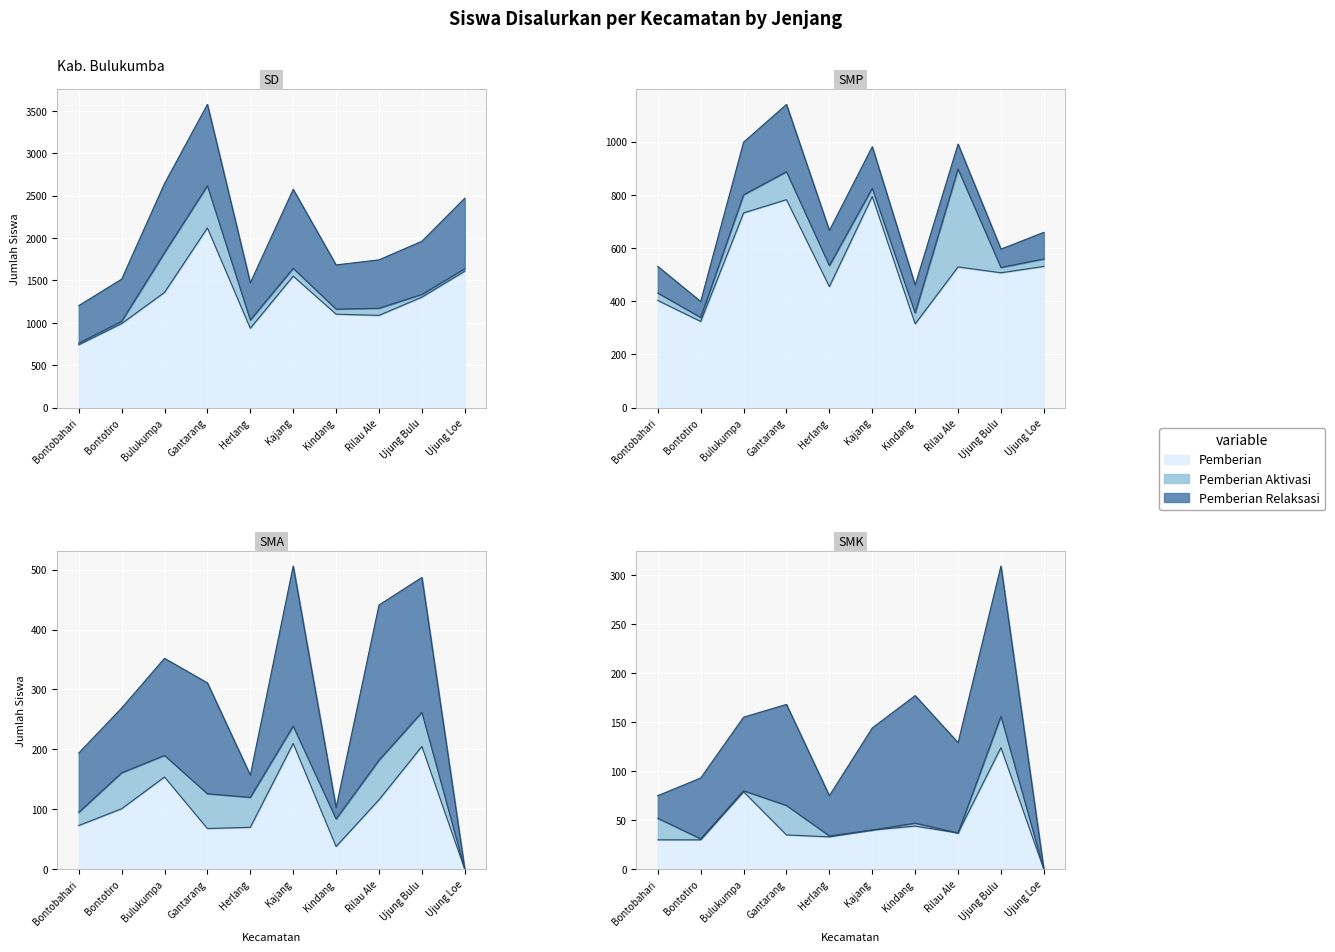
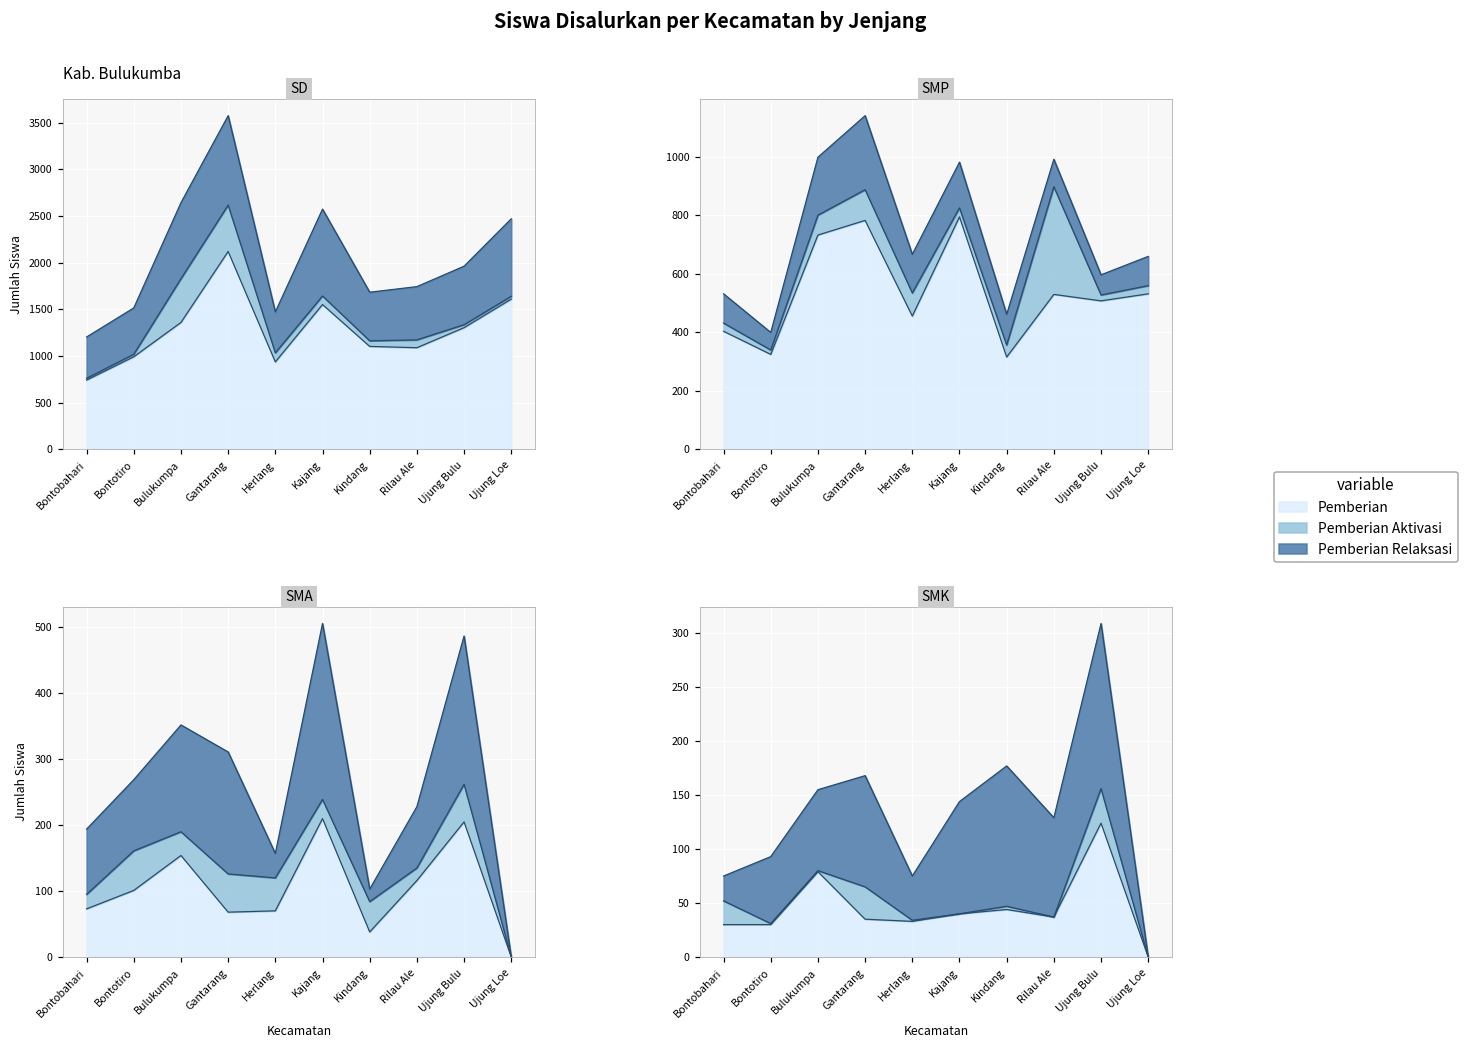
SMA, Pemberian Aktivasi, Rilau Ale: 70 -> 20
SMA, Pemberian Relaksasi, Rilau Ale: 260 -> 90
